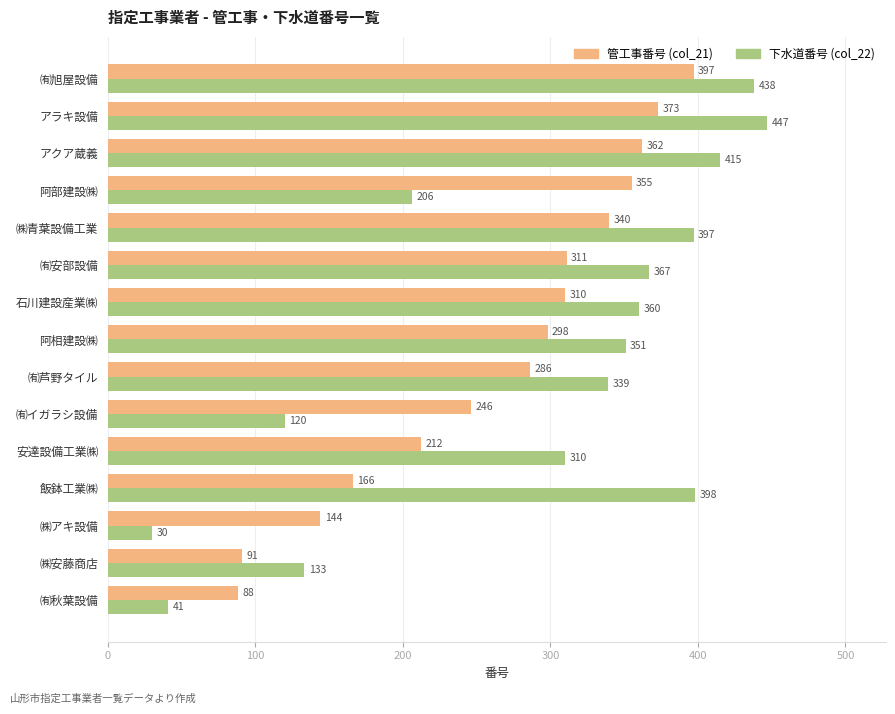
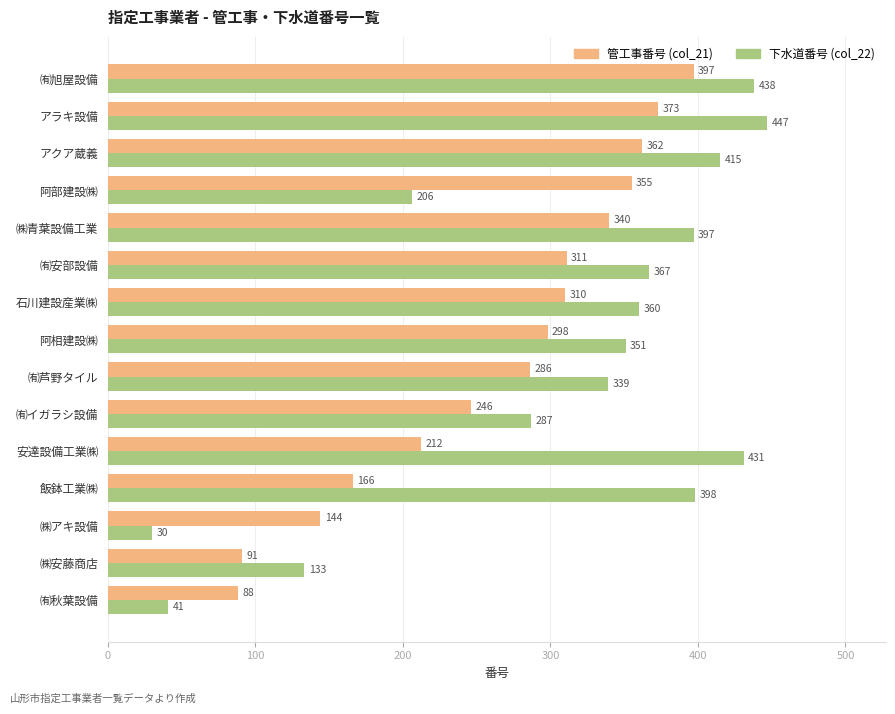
下水道番号 (col_22), ㈲イガラシ設備: 120 -> 287
下水道番号 (col_22), 安達設備工業㈱: 310 -> 431
